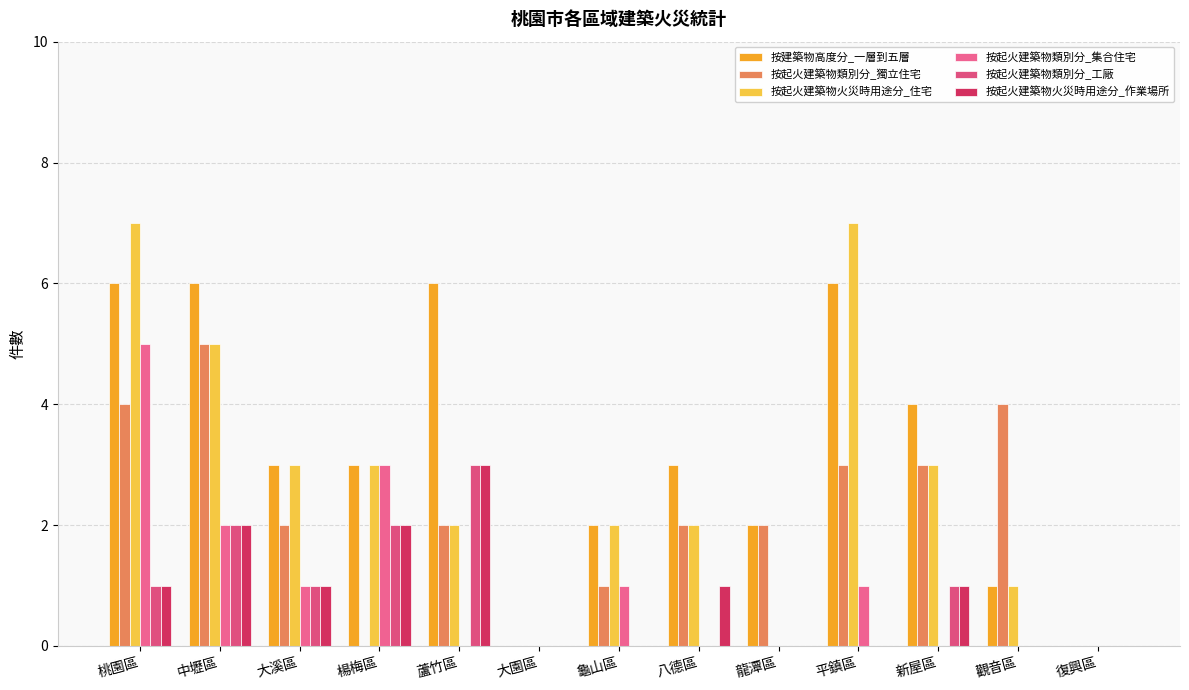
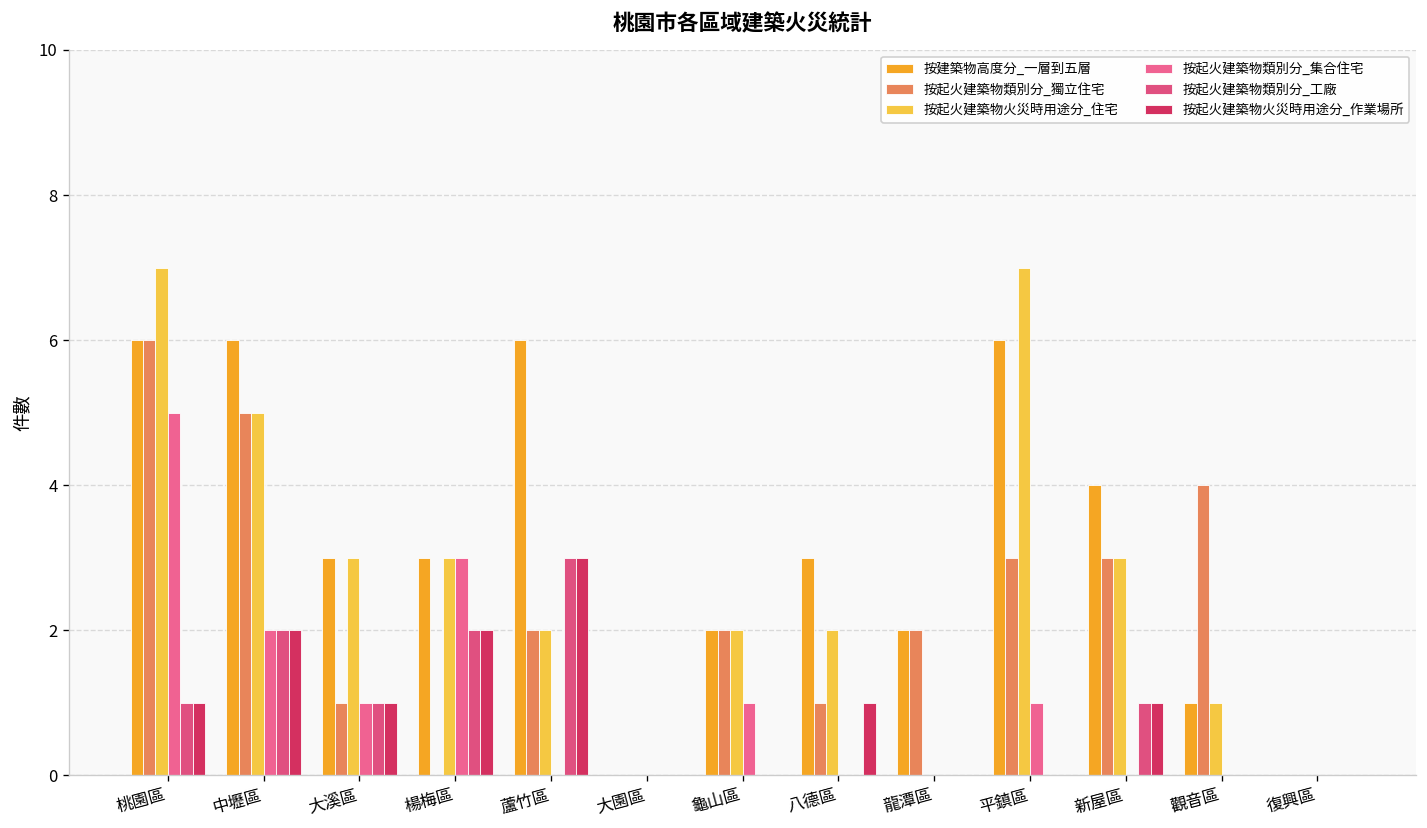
按起火建築物類別分_獨立住宅, 桃園區: 4 -> 6
按起火建築物類別分_獨立住宅, 大溪區: 2 -> 1
按起火建築物類別分_獨立住宅, 龜山區: 1 -> 2
按起火建築物類別分_獨立住宅, 八德區: 2 -> 1
